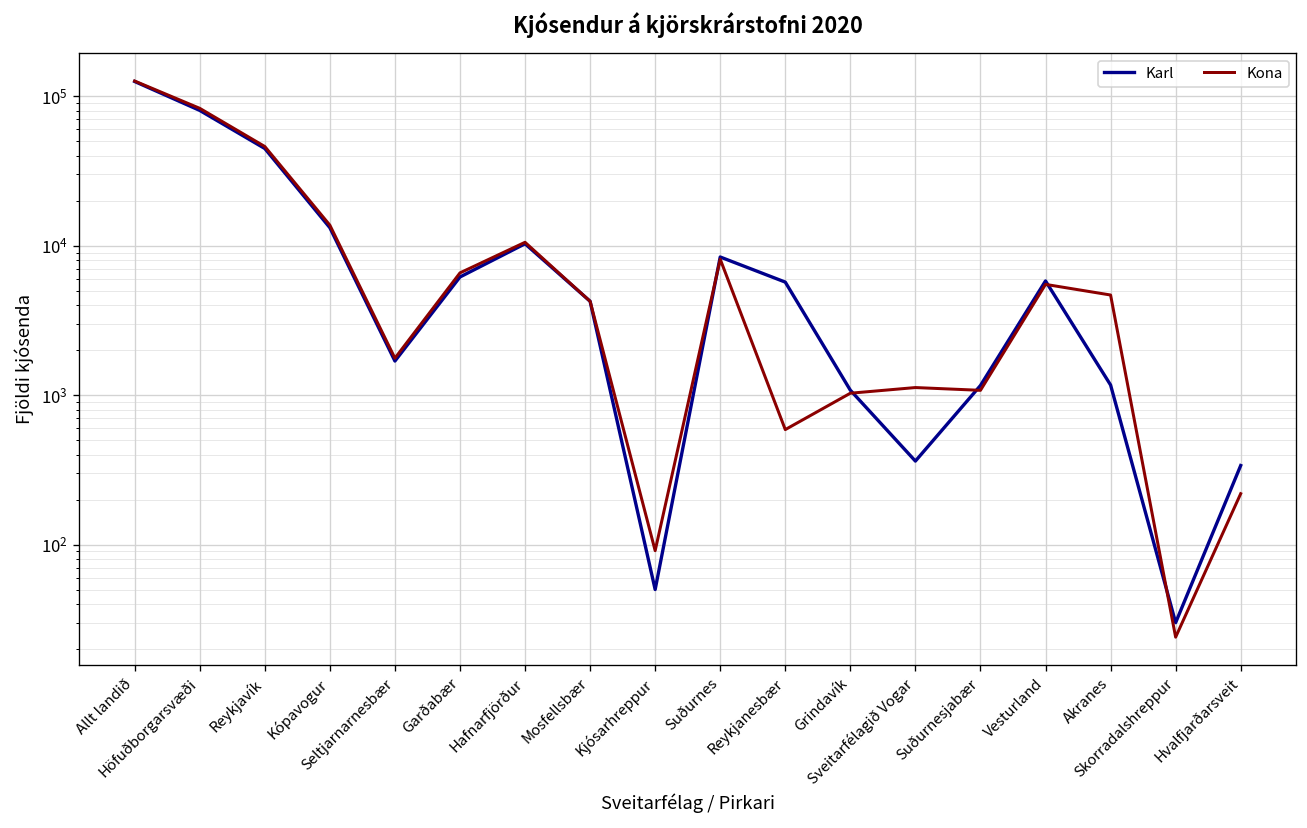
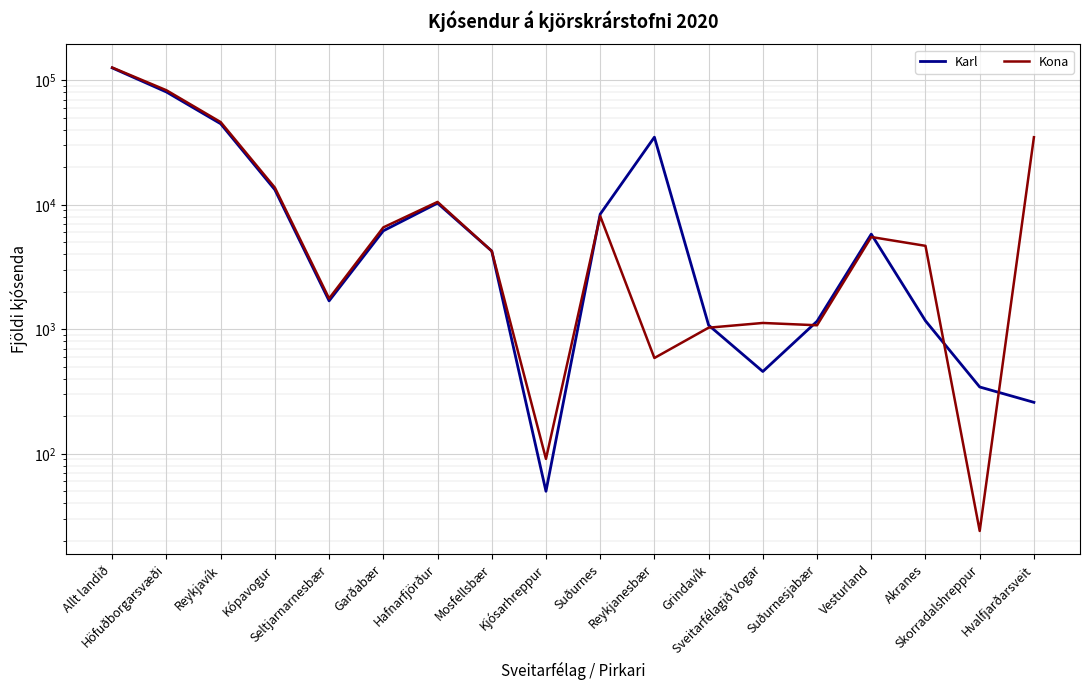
Karl, Reykjanesbær: 6000 -> 35000
Karl, Sveitarfélagið Vogar: 360 -> 460
Karl, Skorradalshreppur: 30 -> 340
Karl, Hvalfjarðarsveit: 340 -> 260
Kona, Hvalfjarðarsveit: 220 -> 35000
